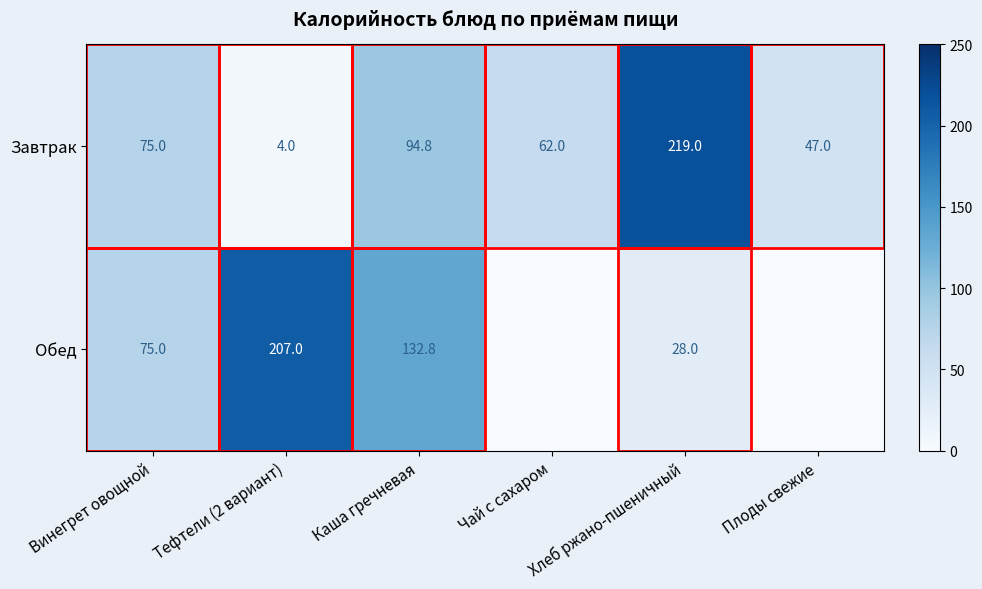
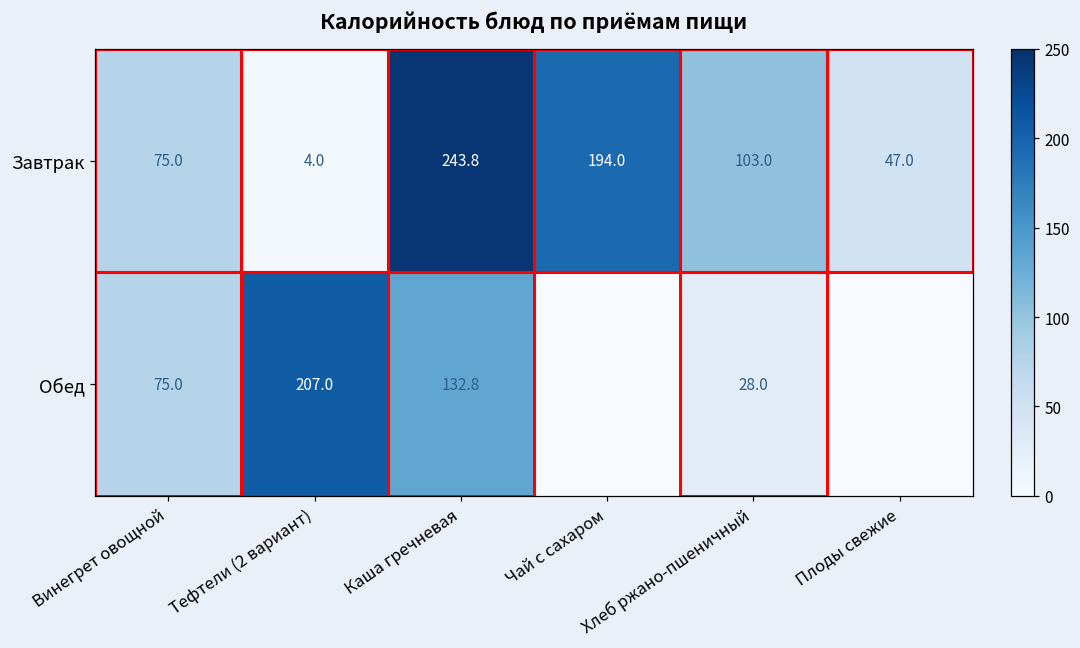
Завтрак, Каша гречневая: 94.8 -> 243.8
Завтрак, Чай с сахаром: 62.0 -> 194.0
Завтрак, Хлеб ржано-пшеничный: 219.0 -> 103.0
